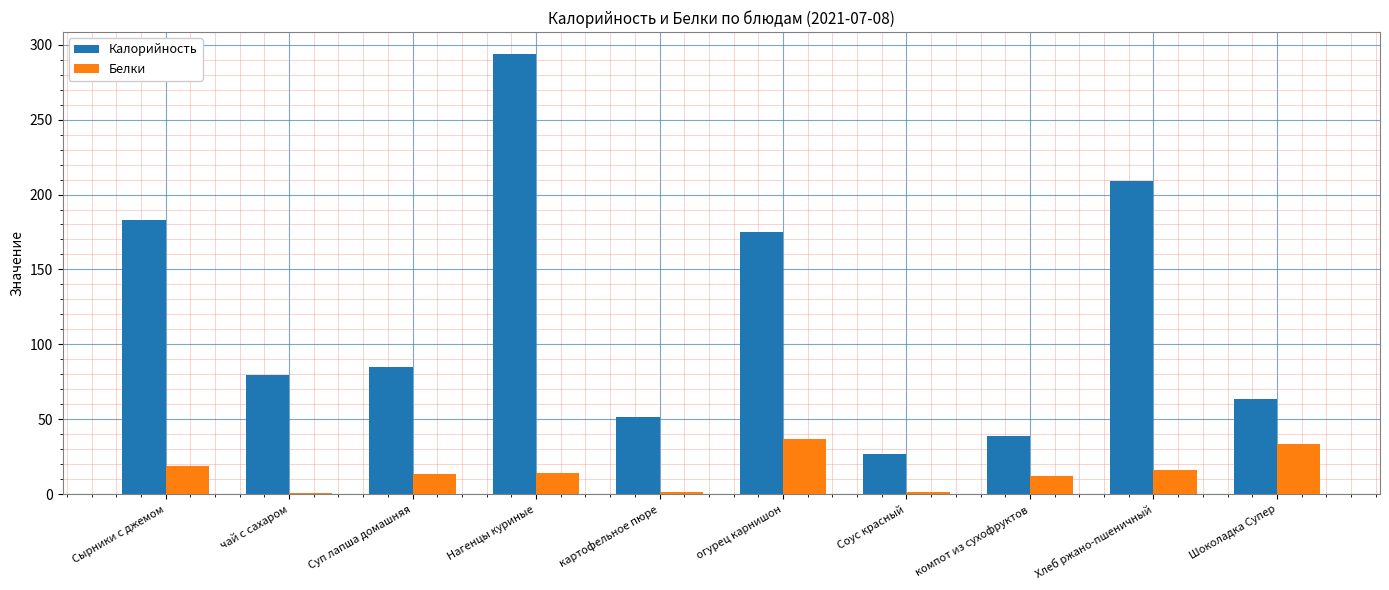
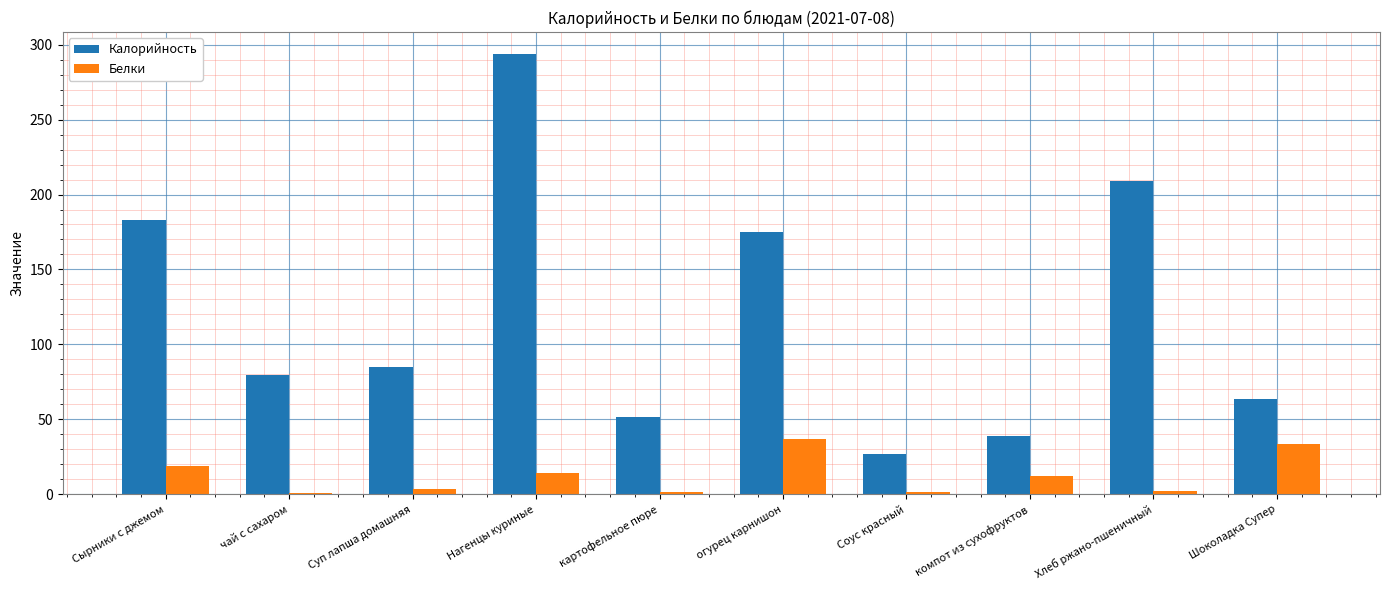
Белки, Суп лапша домашняя: 13 -> 3
Белки, Хлеб ржано-пшеничный: 16 -> 2
